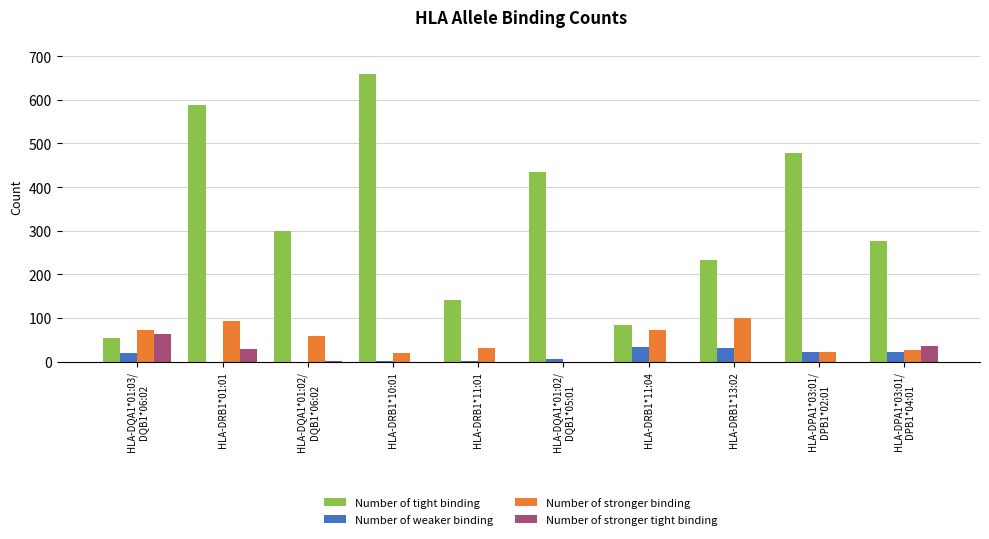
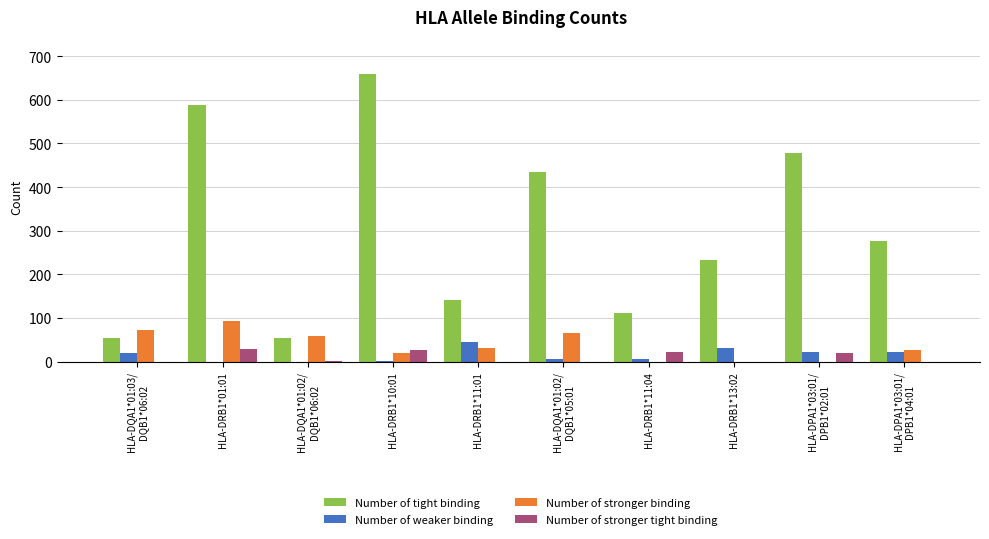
Number of stronger tight binding, HLA-DQA1*01:03/ DQB1*06:02: 60 -> 0
Number of tight binding, HLA-DQA1*01:02/ DQB1*06:02: 300 -> 50
Number of stronger tight binding, HLA-DRB1*10:01: 0 -> 30
Number of weaker binding, HLA-DRB1*11:01: 0 -> 50
Number of stronger binding, HLA-DQA1*01:02/ DQB1*05:01: 0 -> 70
Number of tight binding, HLA-DRB1*11:04: 80 -> 110
Number of weaker binding, HLA-DRB1*11:04: 30 -> 10
Number of stronger binding, HLA-DRB1*11:04: 70 -> 0
Number of stronger tight binding, HLA-DRB1*11:04: 0 -> 20
Number of stronger binding, HLA-DRB1*13:02: 100 -> 0
Number of stronger binding, HLA-DPA1*03:01/ DPB1*02:01: 20 -> 0
Number of stronger tight binding, HLA-DPA1*03:01/ DPB1*02:01: 0 -> 20
Number of stronger tight binding, HLA-DPA1*03:01/ DPB1*04:01: 40 -> 0
